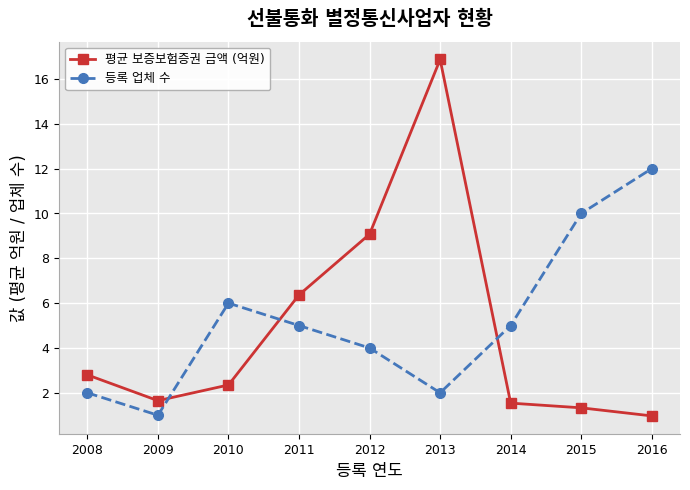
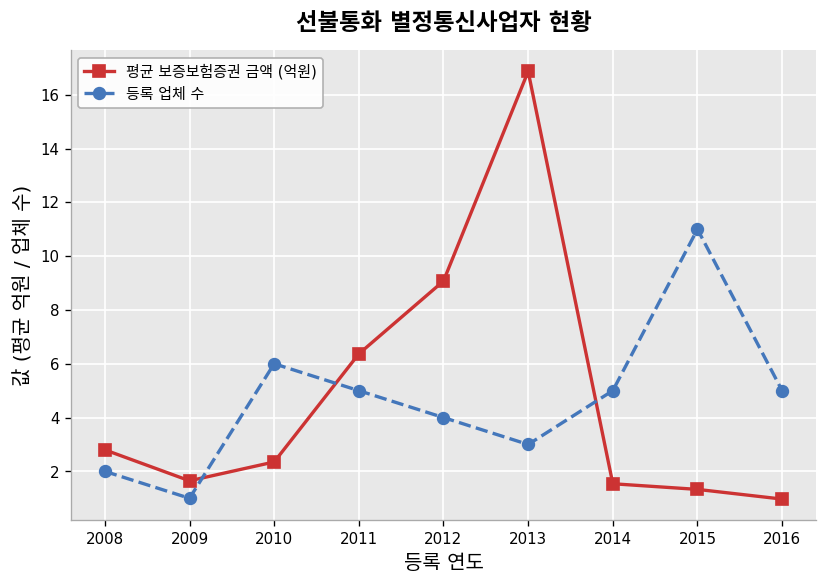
등록 업체 수, 2013: 2 -> 3
등록 업체 수, 2015: 10 -> 11
등록 업체 수, 2016: 12 -> 5
